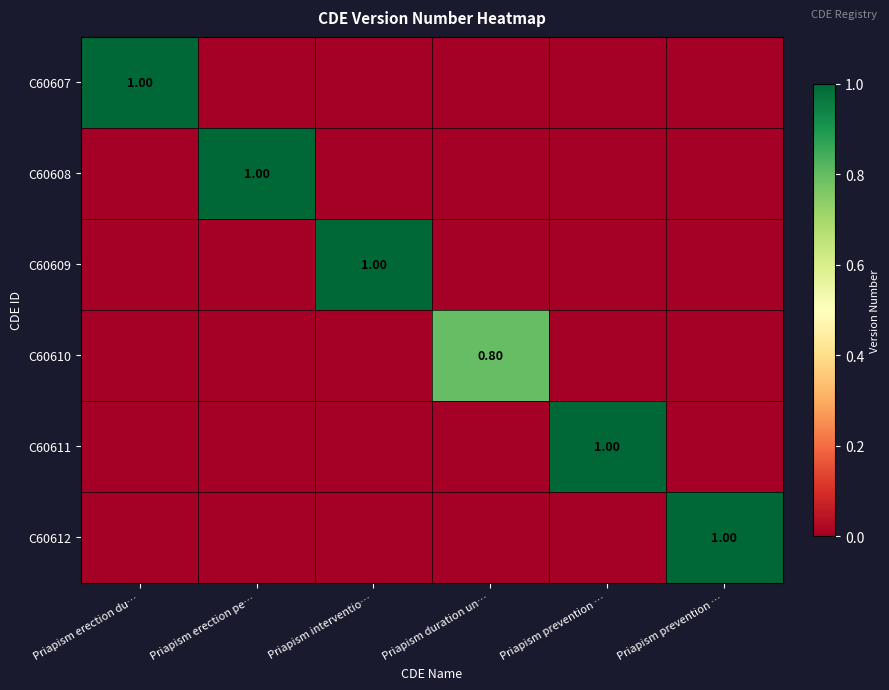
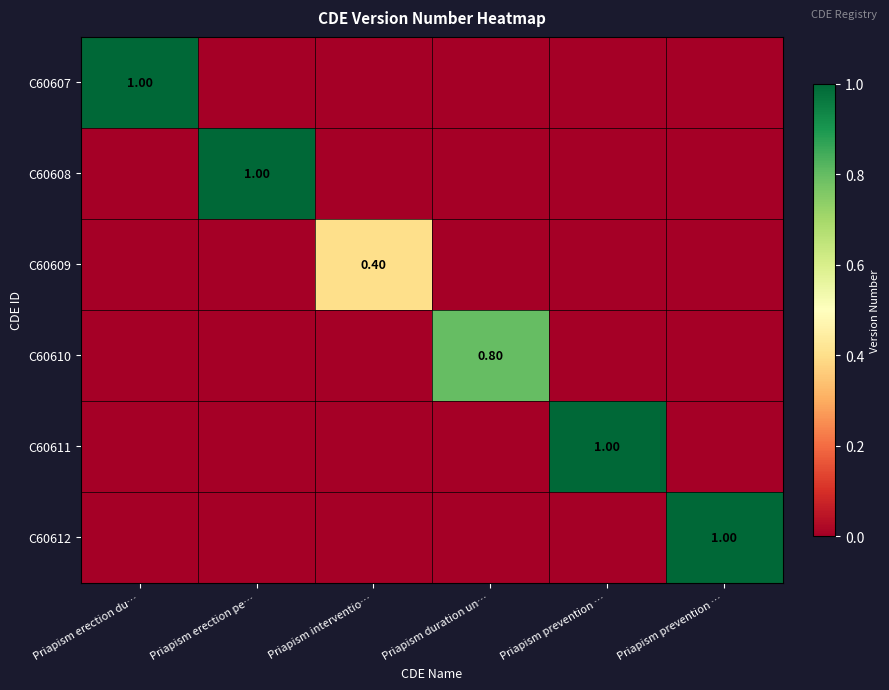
C60609, Priapism interventio…: 1.00 -> 0.40
